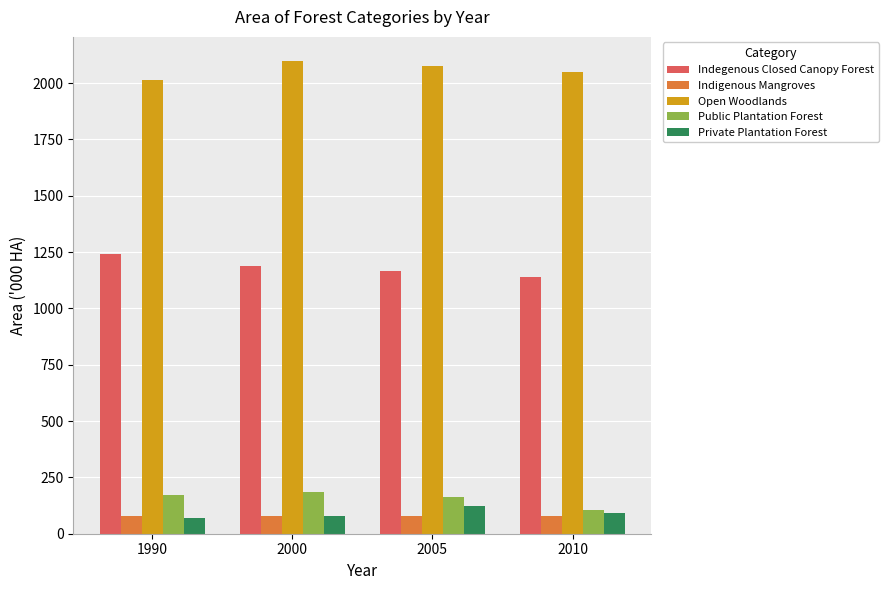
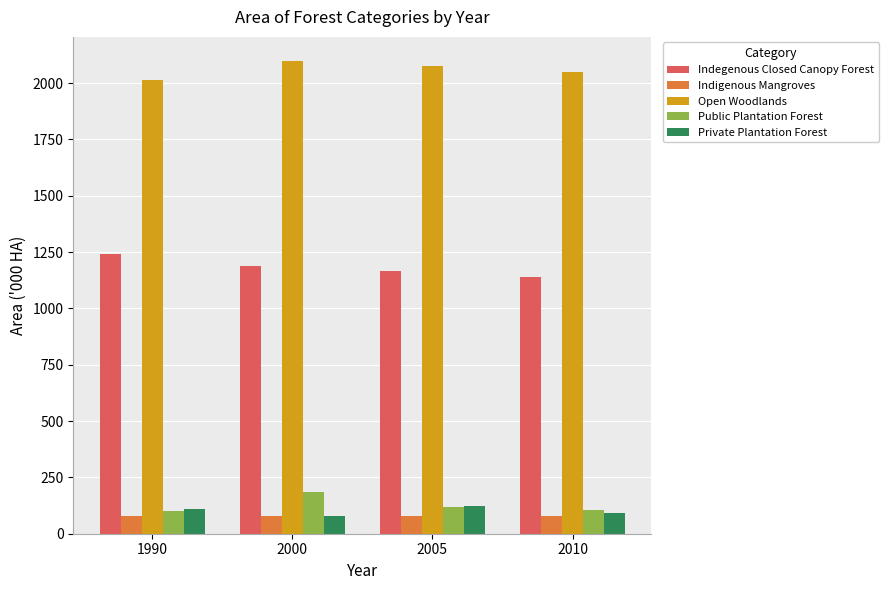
Public Plantation Forest, 1990: 170 -> 100
Private Plantation Forest, 1990: 70 -> 110
Public Plantation Forest, 2005: 160 -> 120
